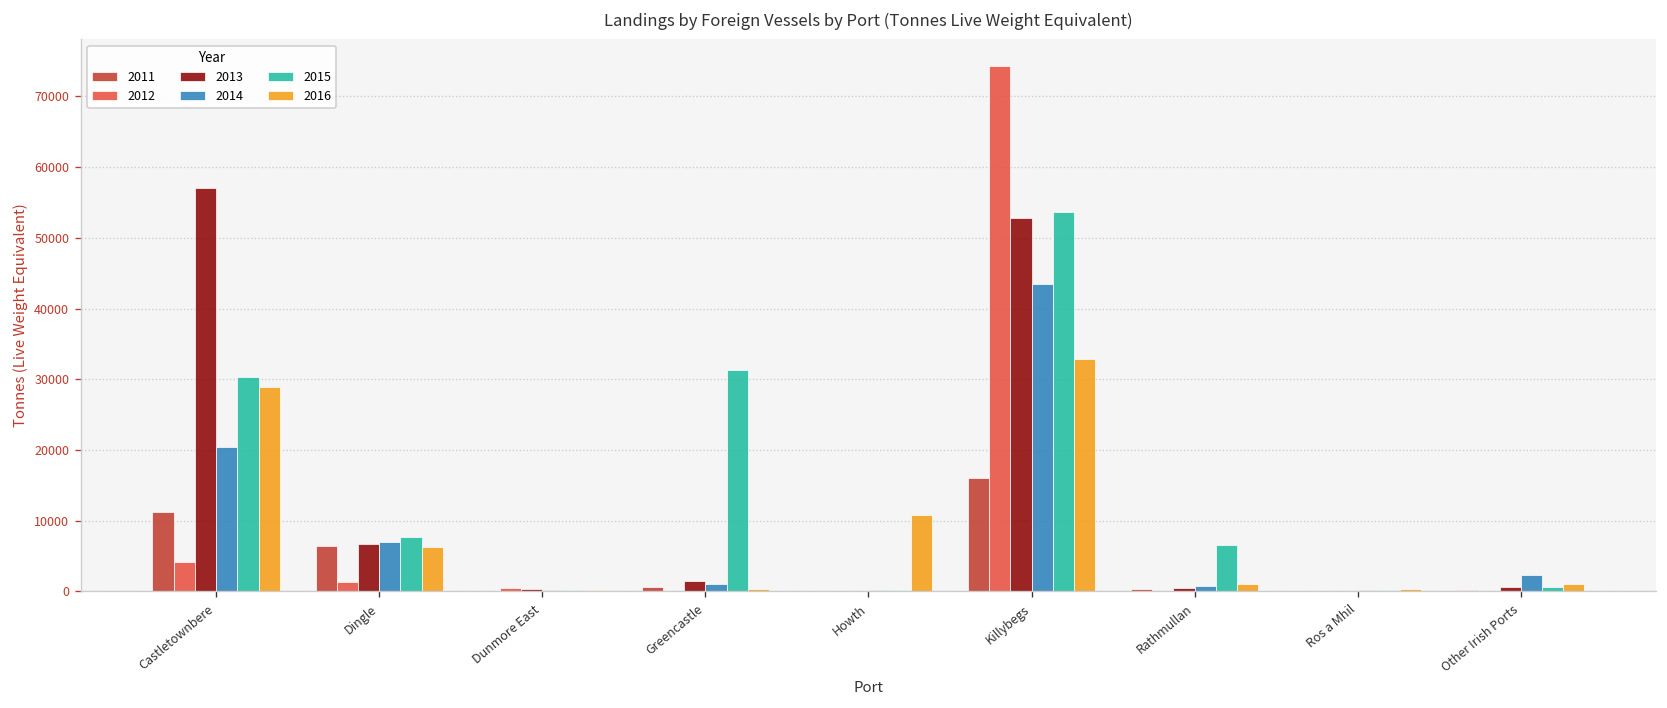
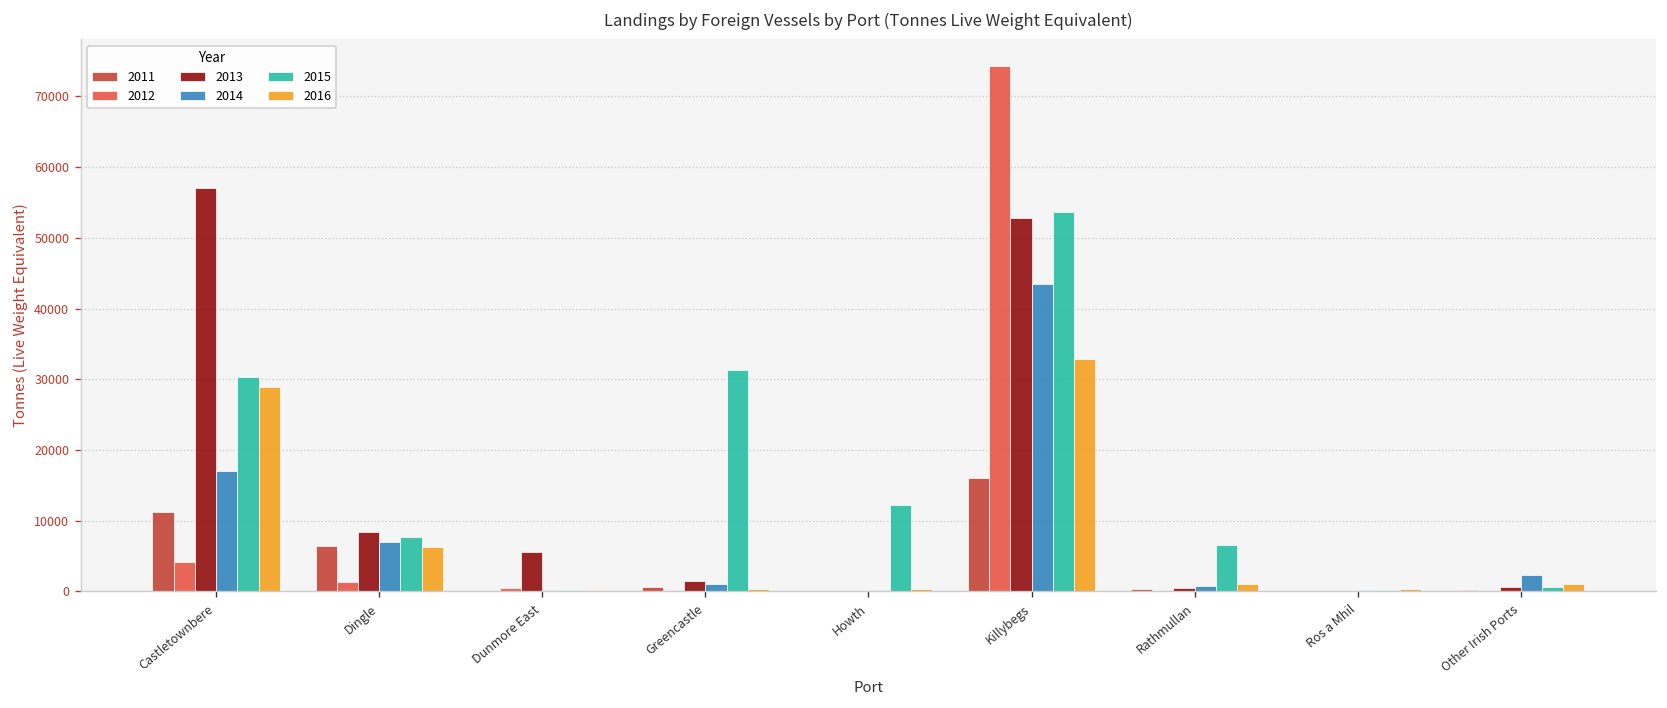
2014, Castletownbere: 20000 -> 17000
2013, Dingle: 7000 -> 8000
2013, Dunmore East: 0 -> 6000
2015, Howth: 0 -> 12000
2016, Howth: 11000 -> 0
